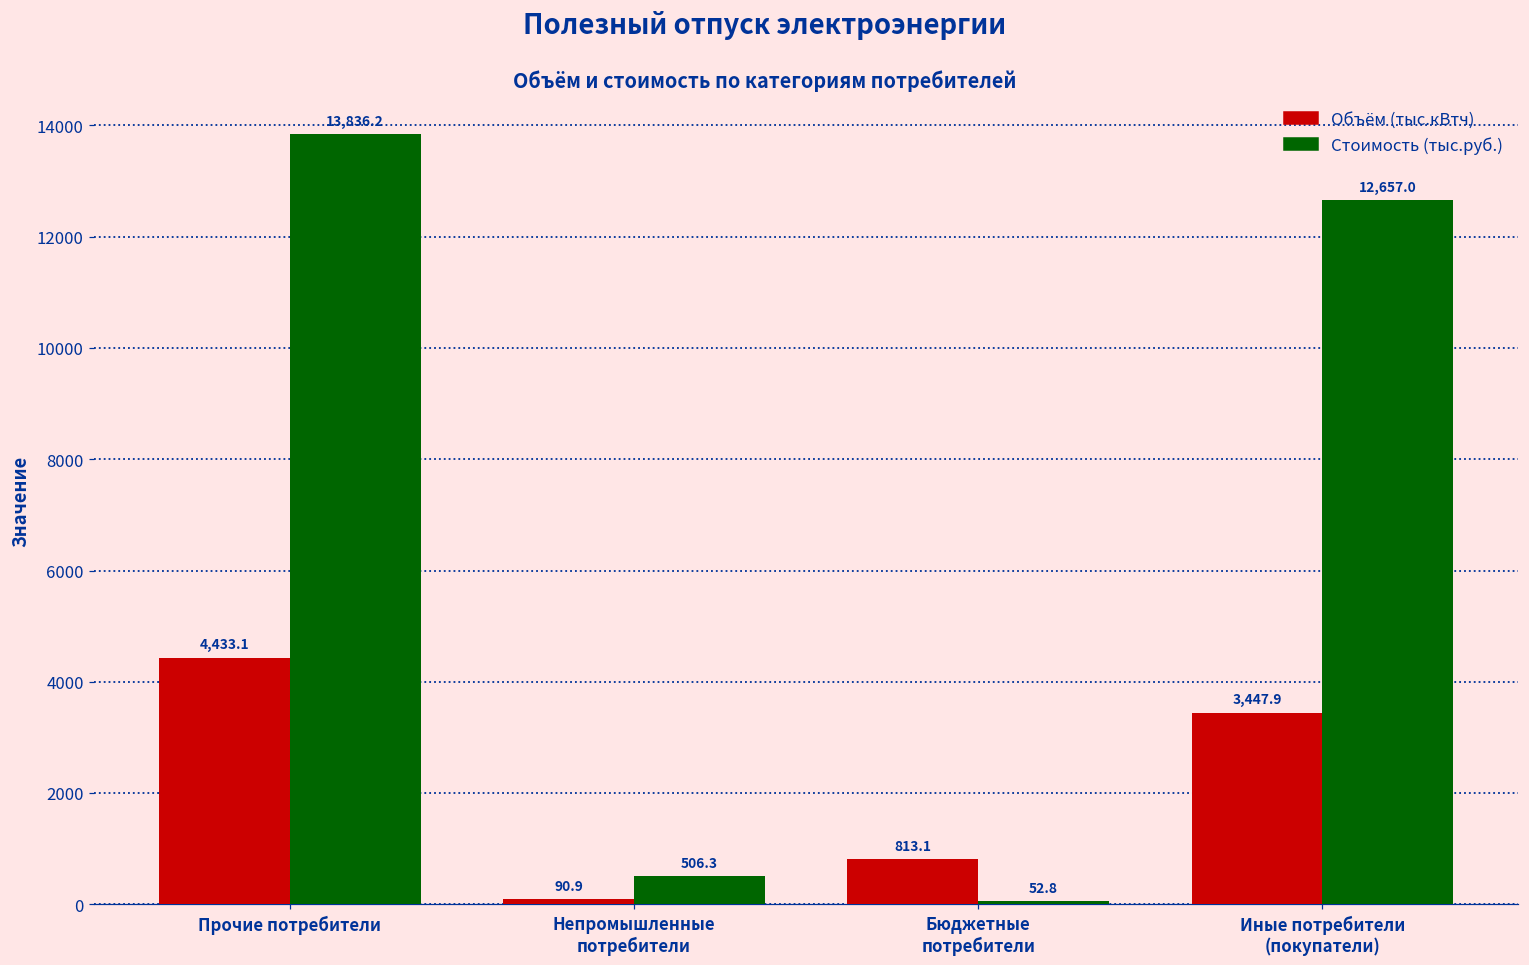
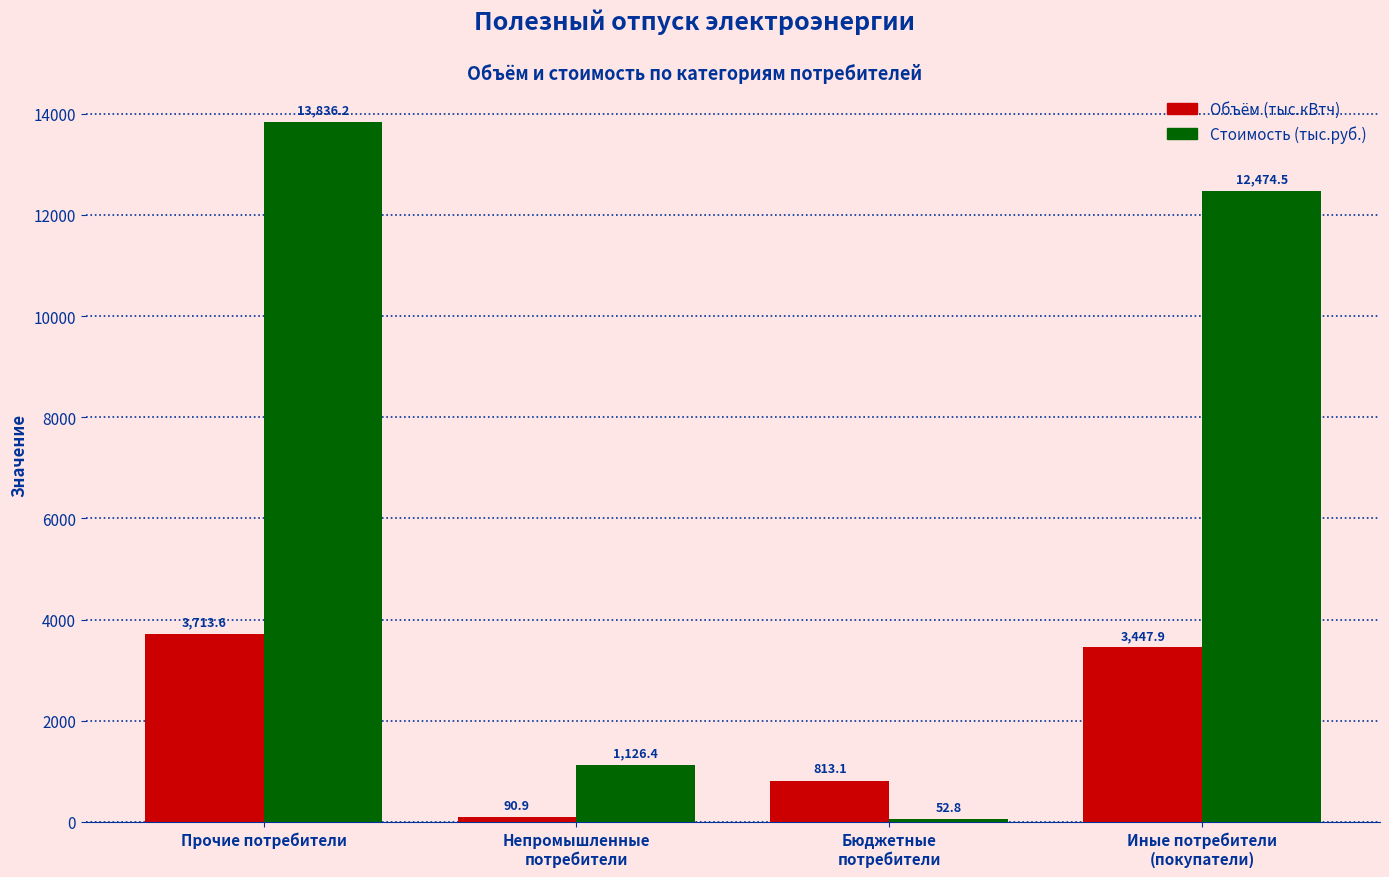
Объём (тыс.кВтч), Прочие потребители: 4,433.1 -> 3,713.6
Стоимость (тыс.руб.), Непромышленные потребители: 506.3 -> 1,126.4
Стоимость (тыс.руб.), Иные потребители (покупатели): 12,657.0 -> 12,474.5
